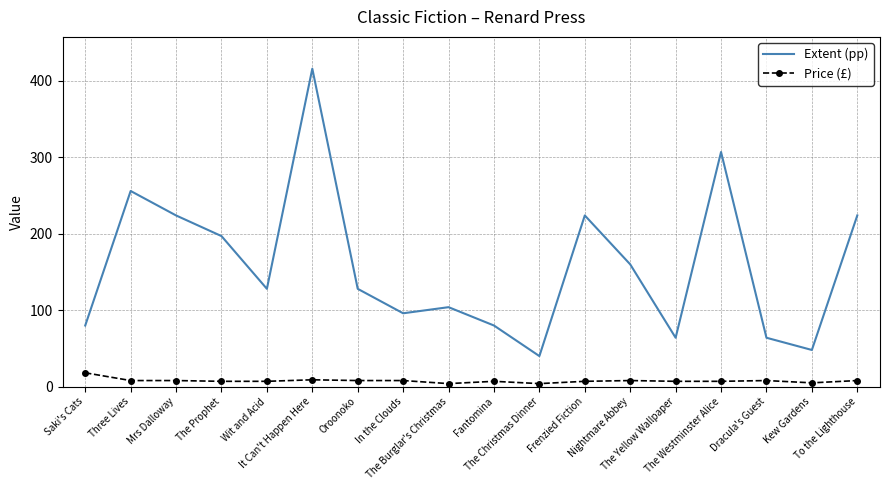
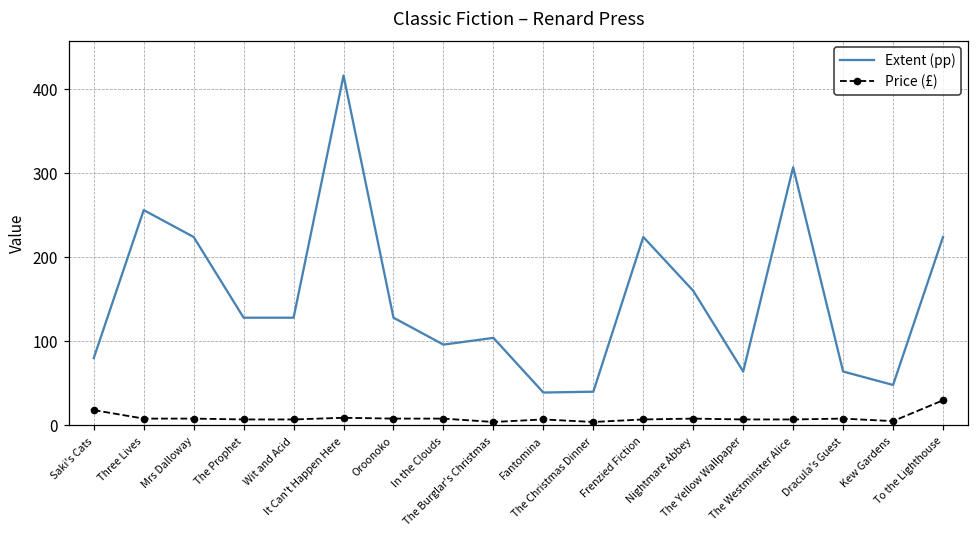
Extent (pp), The Prophet: 200 -> 130
Extent (pp), Fantomina: 80 -> 40
Price (£), To the Lighthouse: 10 -> 30
